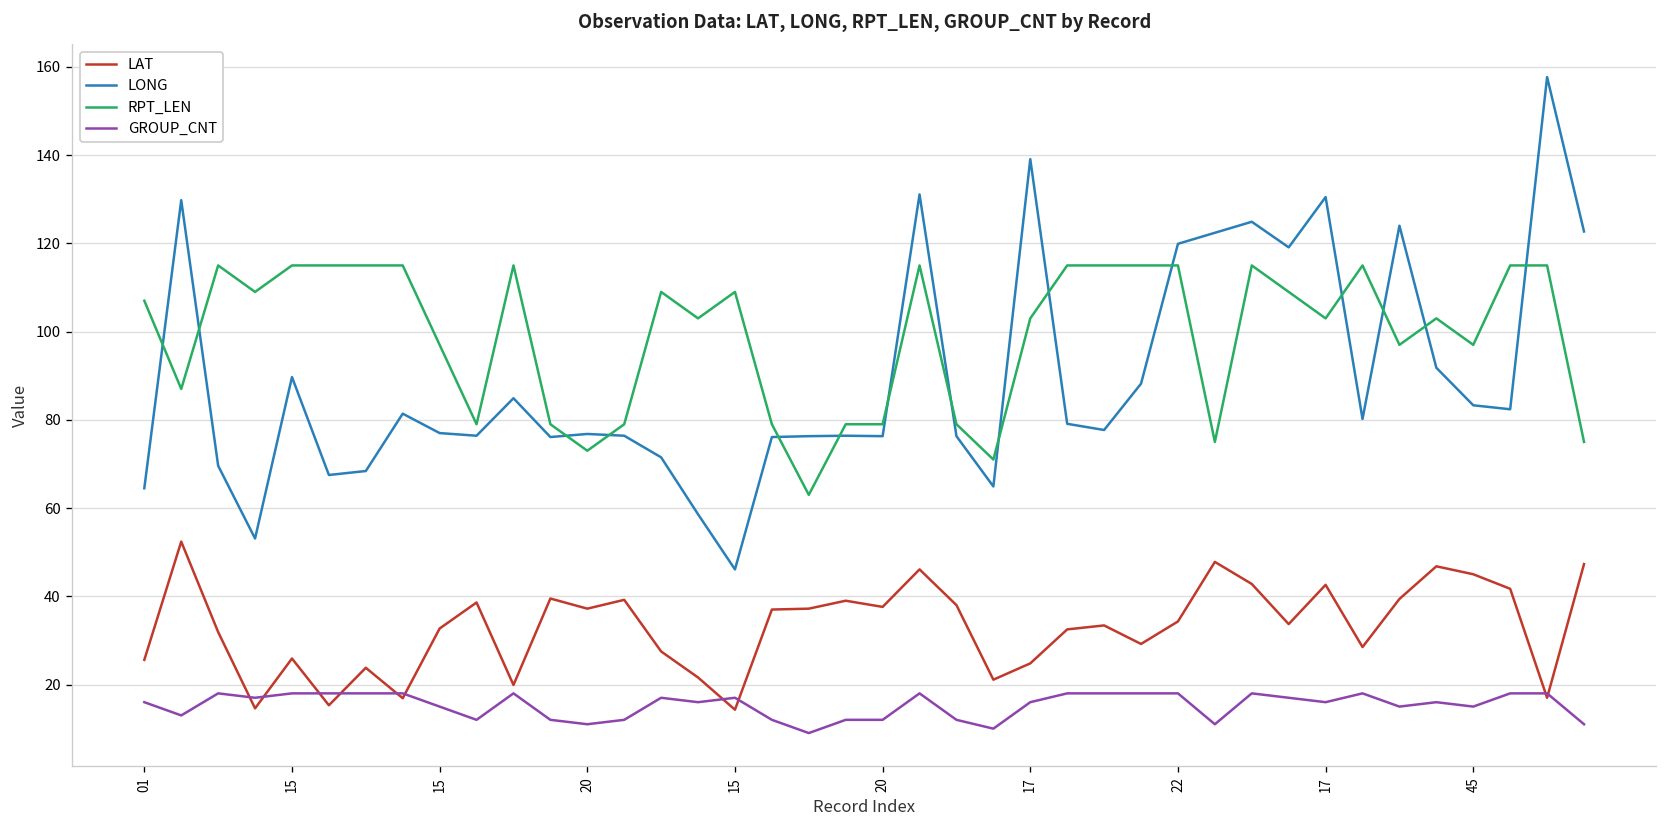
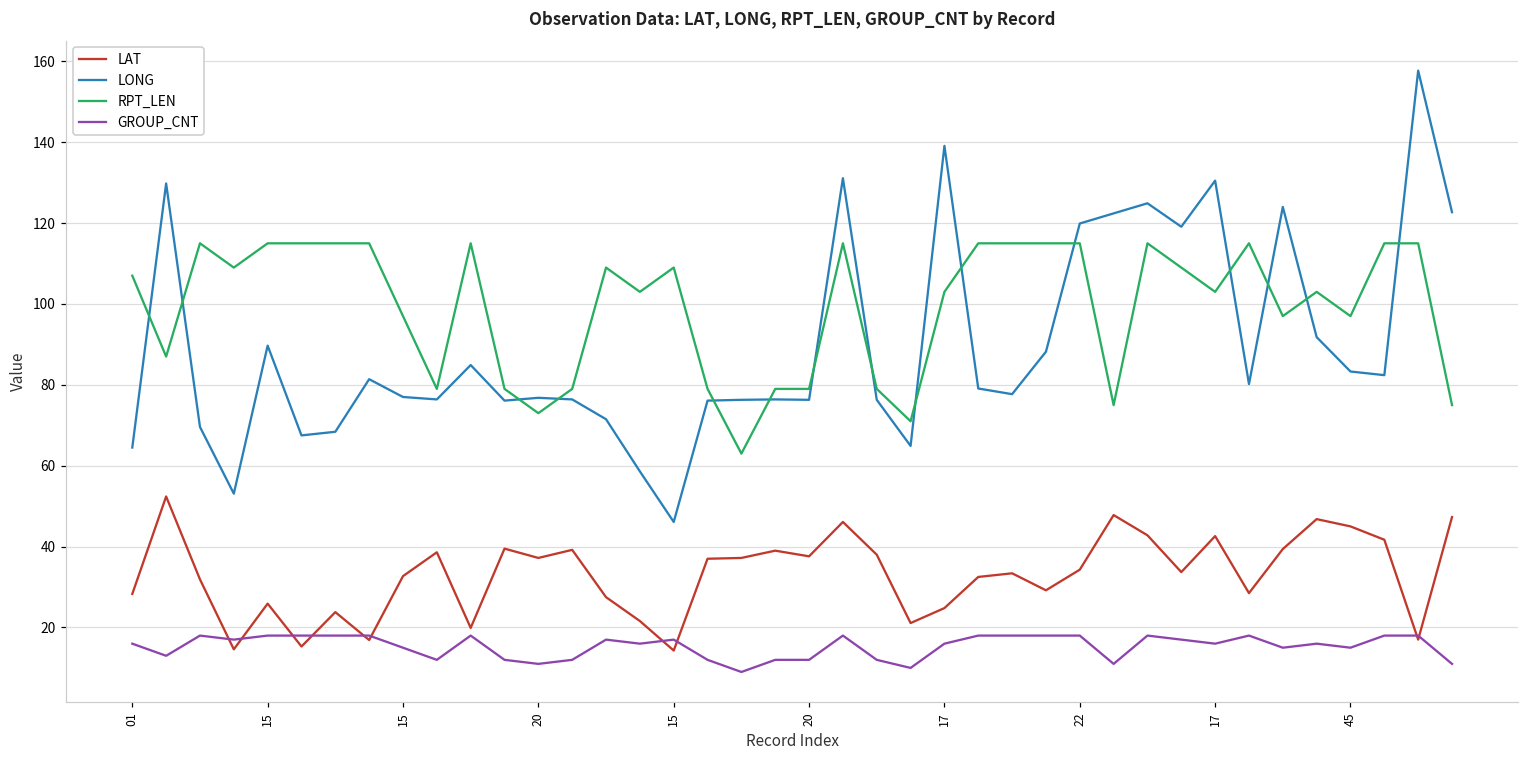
LAT, 01: 26 -> 28
